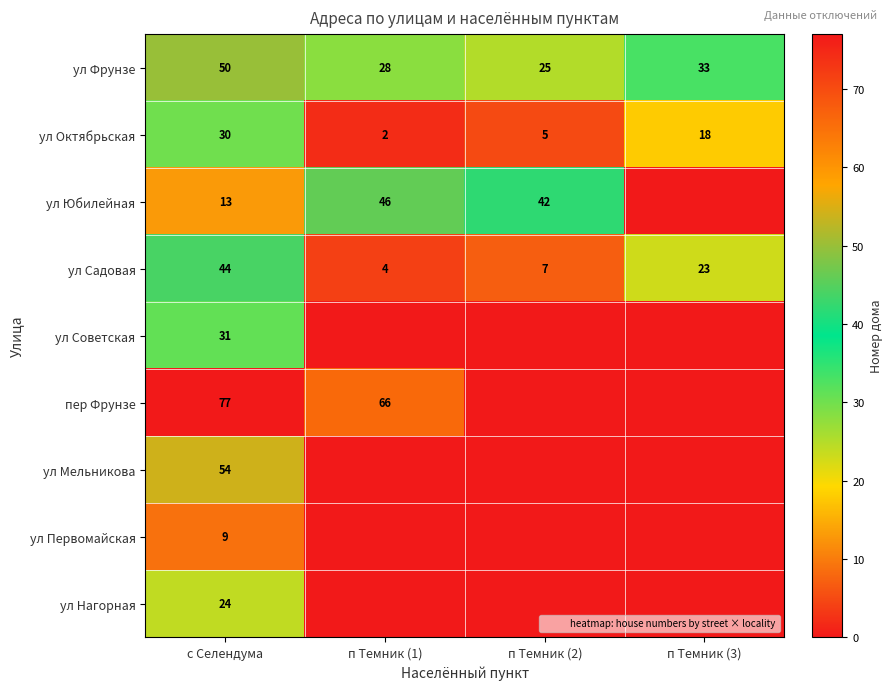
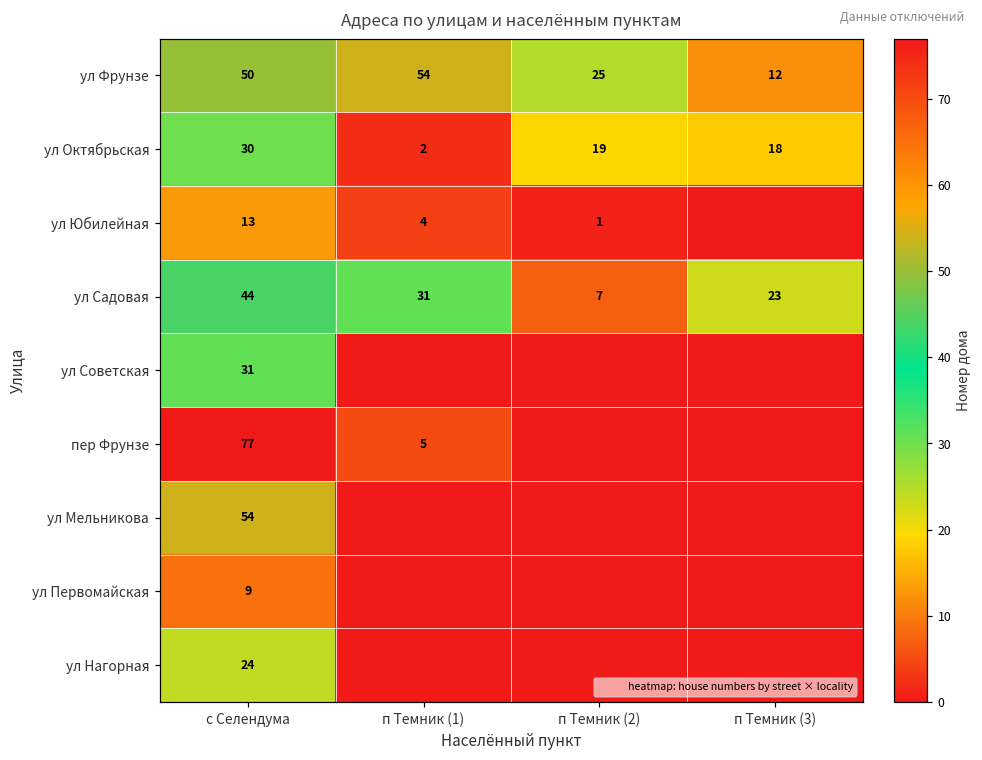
ул Фрунзе, п Темник (1): 28 -> 54
ул Фрунзе, п Темник (3): 33 -> 12
ул Октябрьская, п Темник (2): 5 -> 19
ул Юбилейная, п Темник (1): 46 -> 4
ул Юбилейная, п Темник (2): 42 -> 1
ул Садовая, п Темник (1): 4 -> 31
пер Фрунзе, п Темник (1): 66 -> 5
